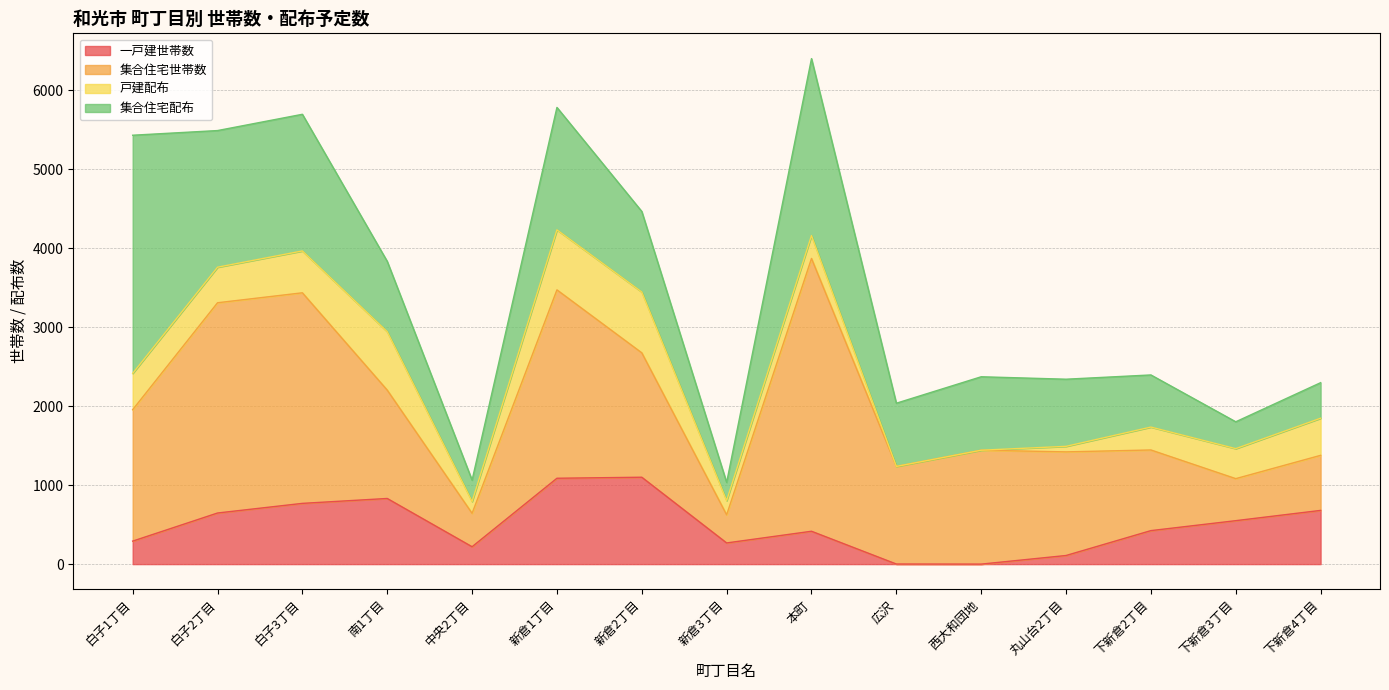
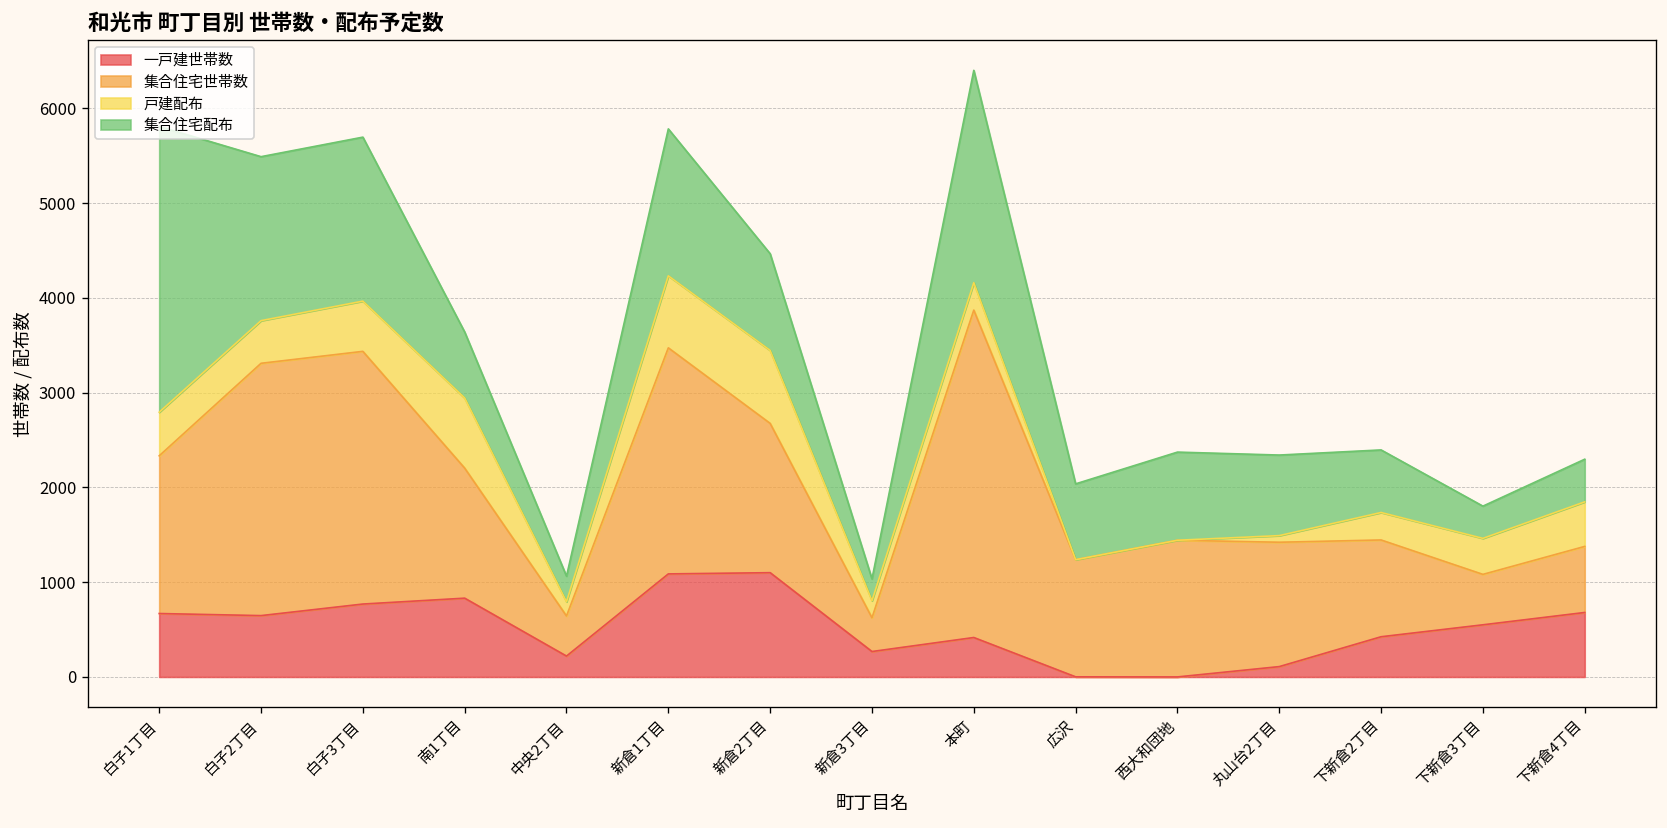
一戸建世帯数, 白子1丁目: 300 -> 700
集合住宅配布, 南1丁目: 900 -> 700
